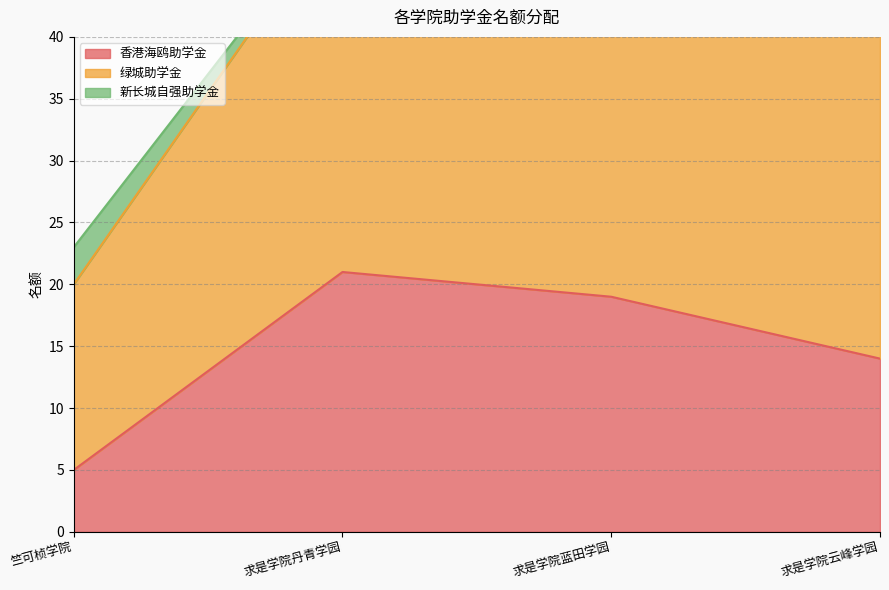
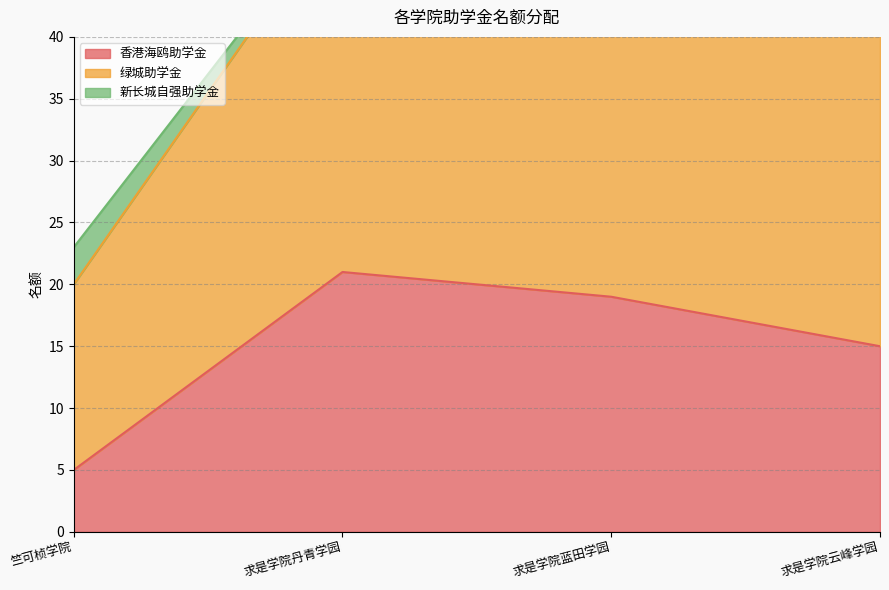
香港海鸥助学金, 求是学院云峰学园: 14 -> 15
